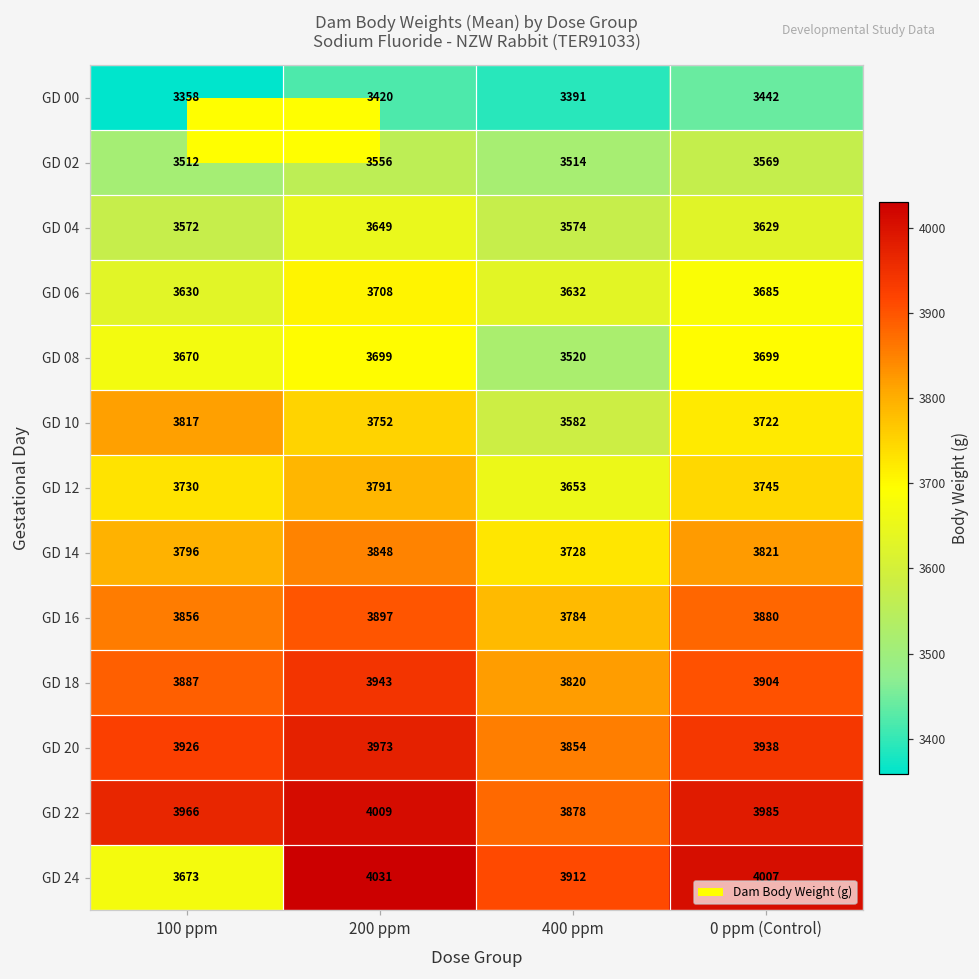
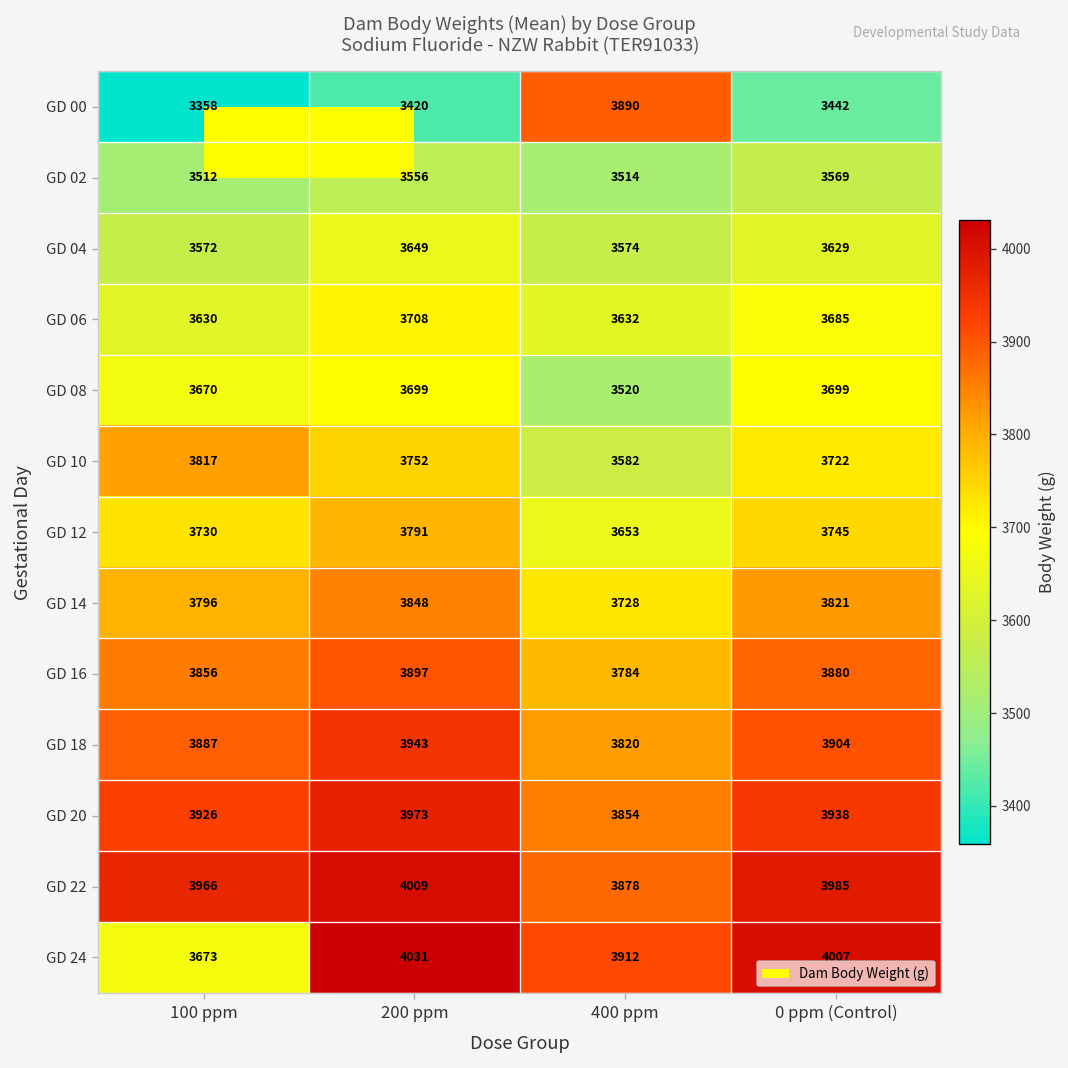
GD 00, 400 ppm: 3391 -> 3890
